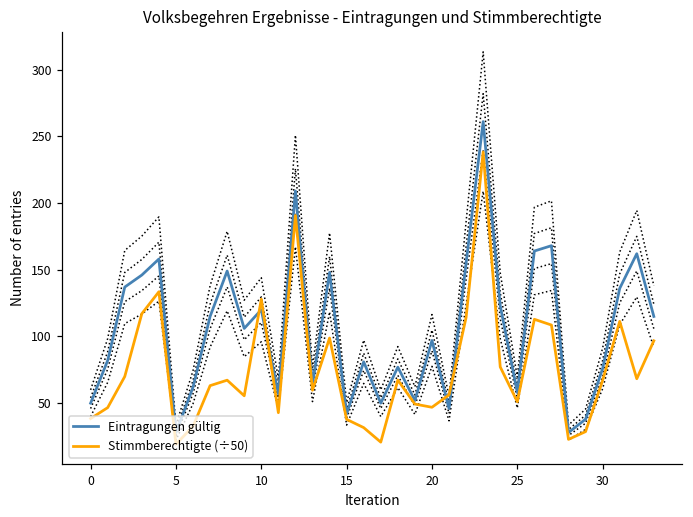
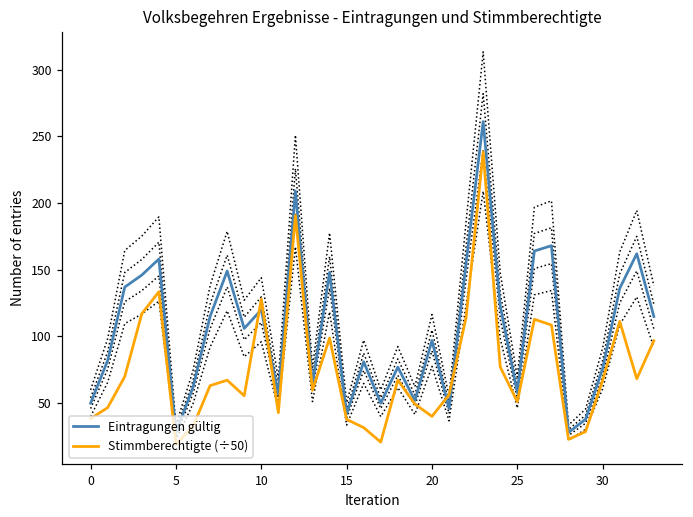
Stimmberechtigte (÷50), 20: 47 -> 40
